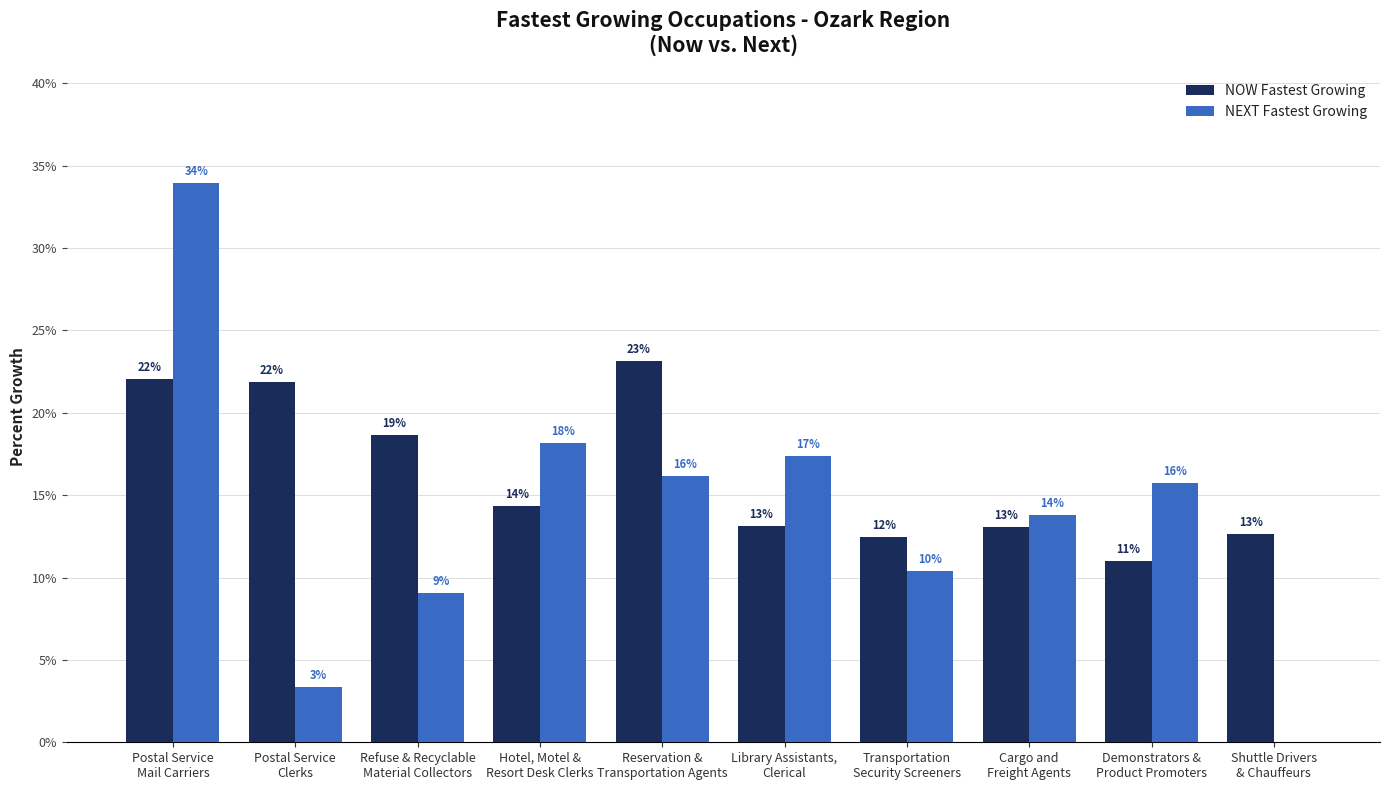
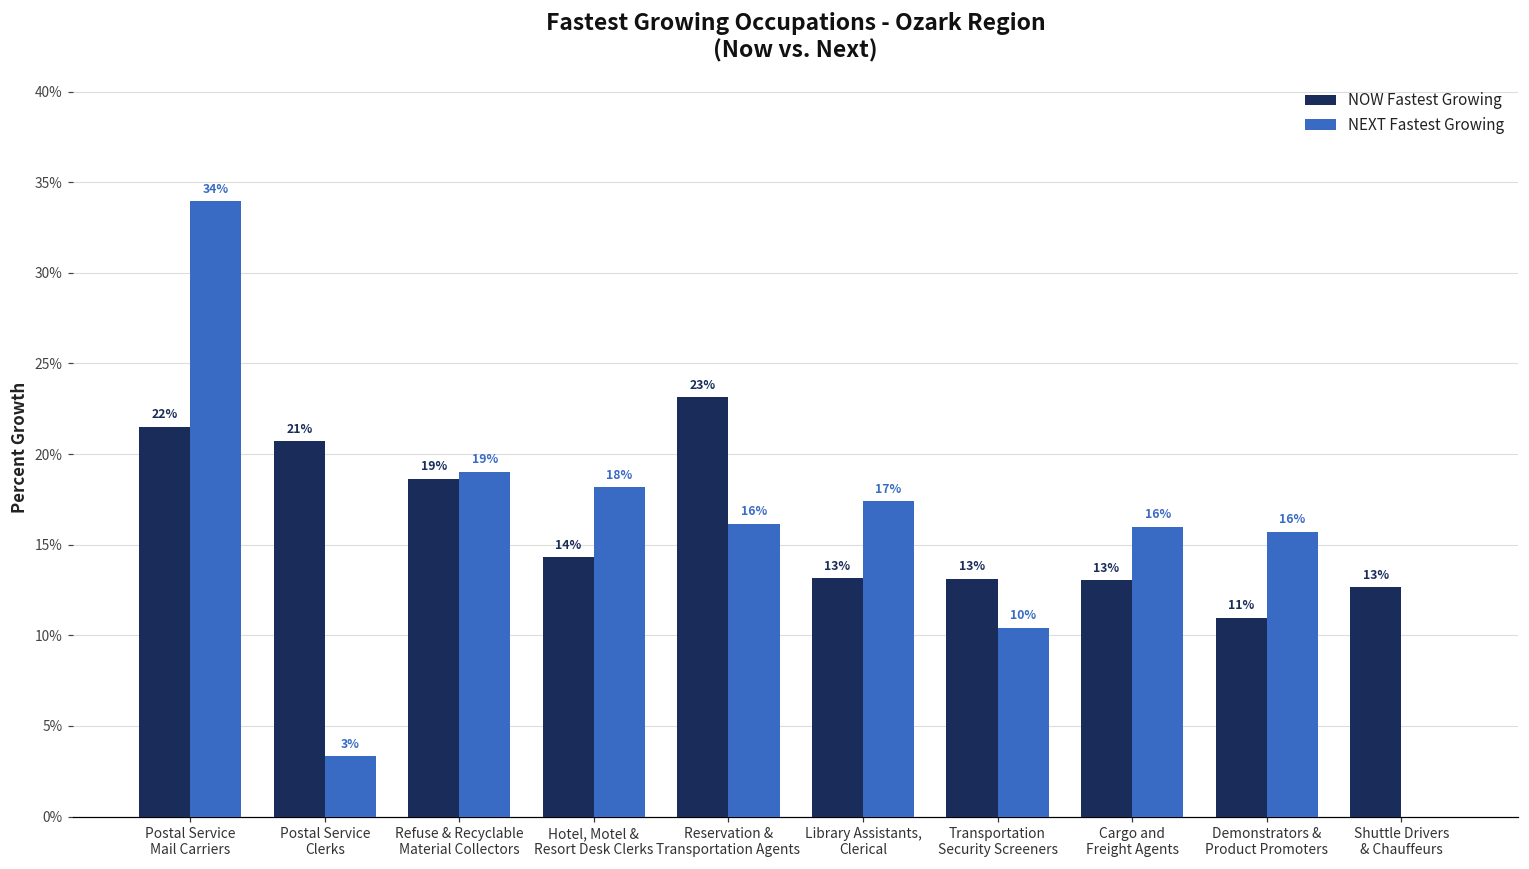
NOW Fastest Growing, Postal Service Mail Carriers: 22.1% -> 21.5%
NOW Fastest Growing, Postal Service Clerks: 22% -> 21%
NEXT Fastest Growing, Refuse & Recyclable Material Collectors: 9% -> 19%
NOW Fastest Growing, Transportation Security Screeners: 12% -> 13%
NEXT Fastest Growing, Cargo and Freight Agents: 14% -> 16%
